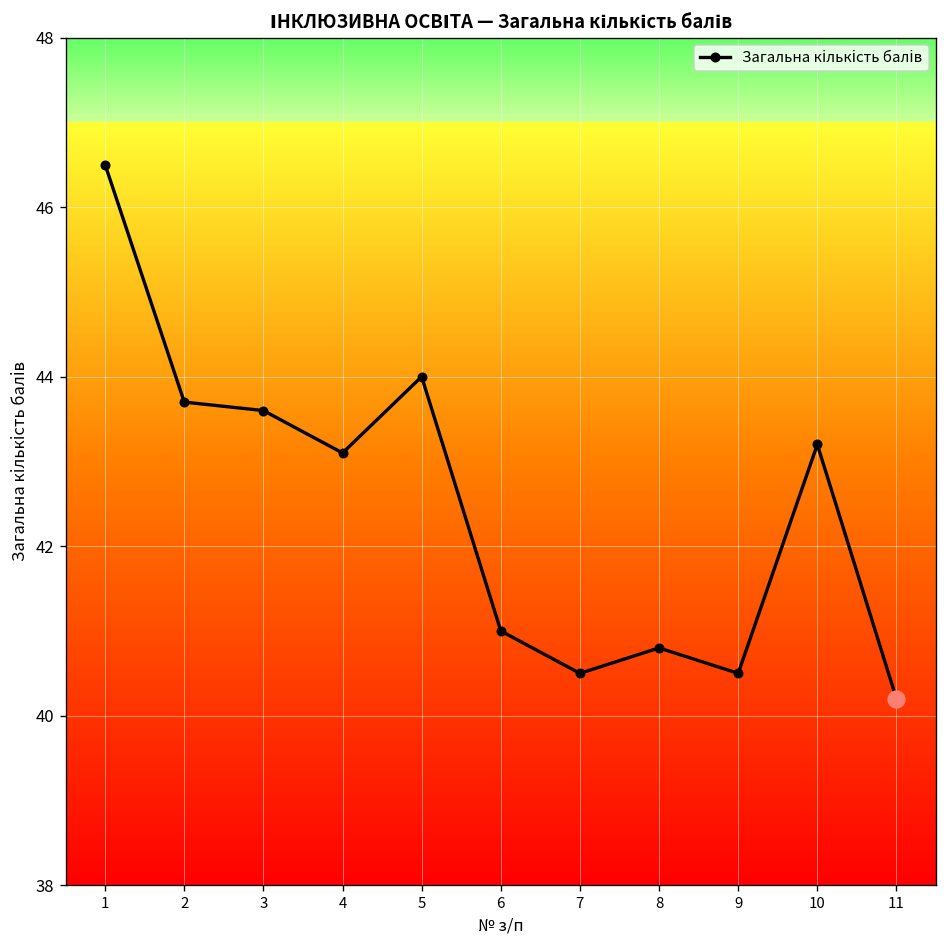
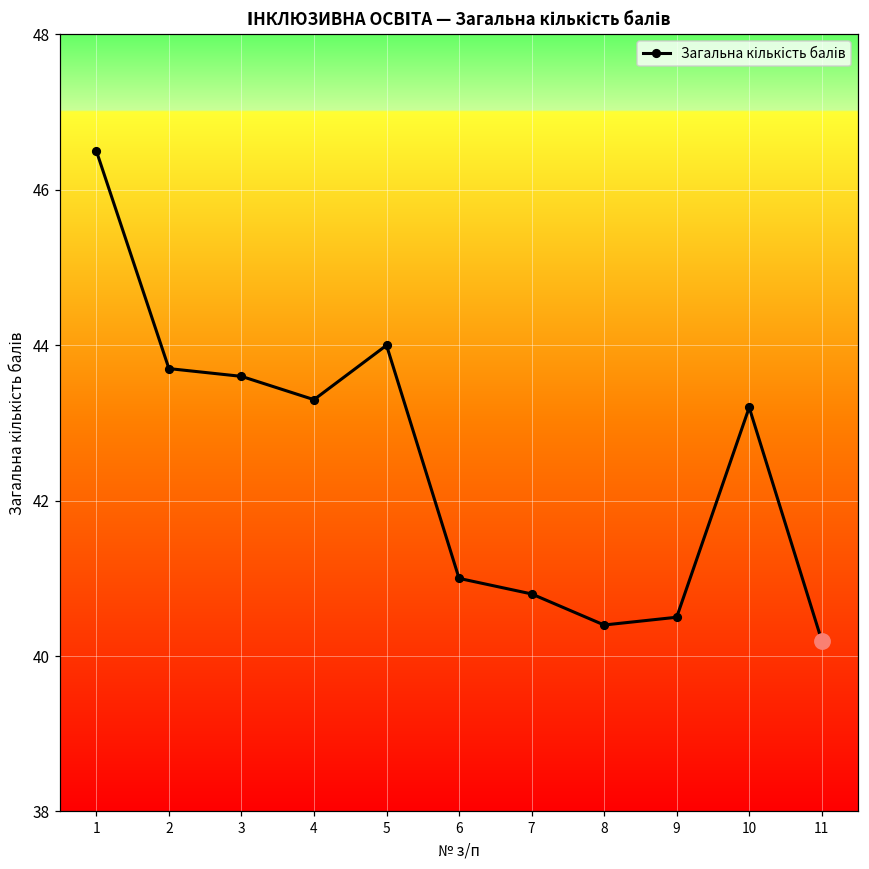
Загальна кількість балів, 4: 43.1 -> 43.3
Загальна кількість балів, 7: 40.5 -> 40.8
Загальна кількість балів, 8: 40.8 -> 40.4
